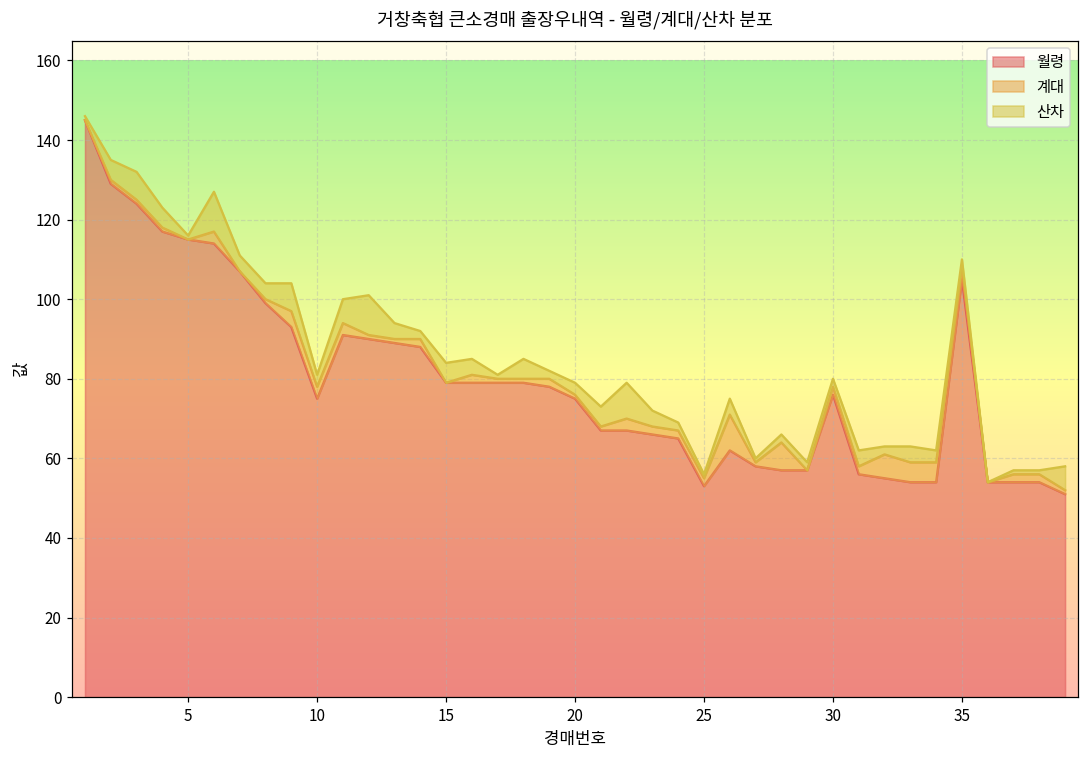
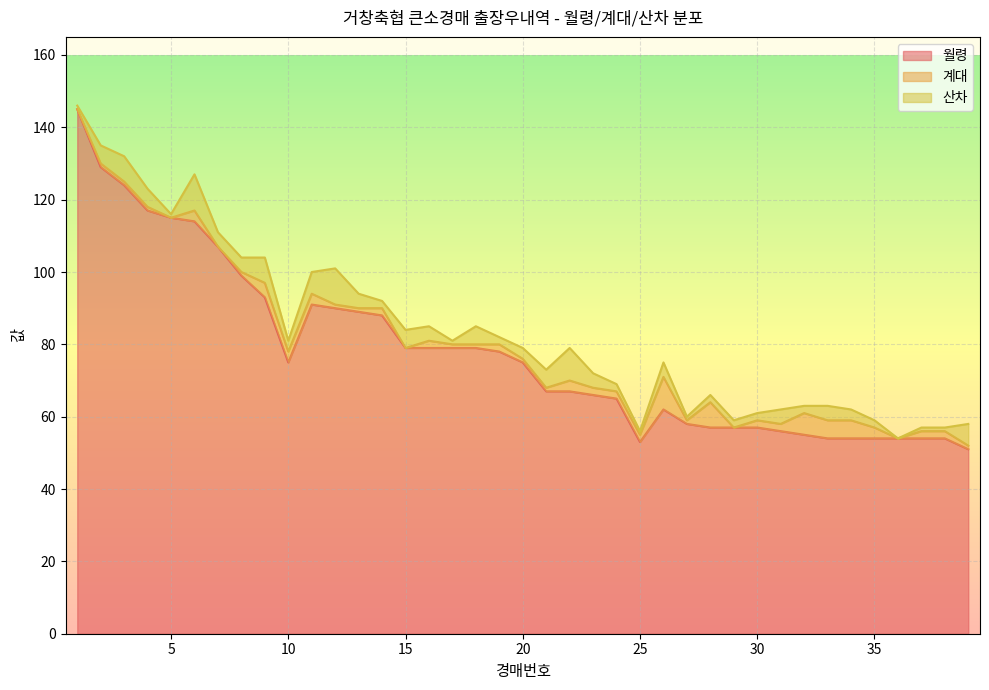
월령, 30: 76 -> 57
월령, 35: 105 -> 54
